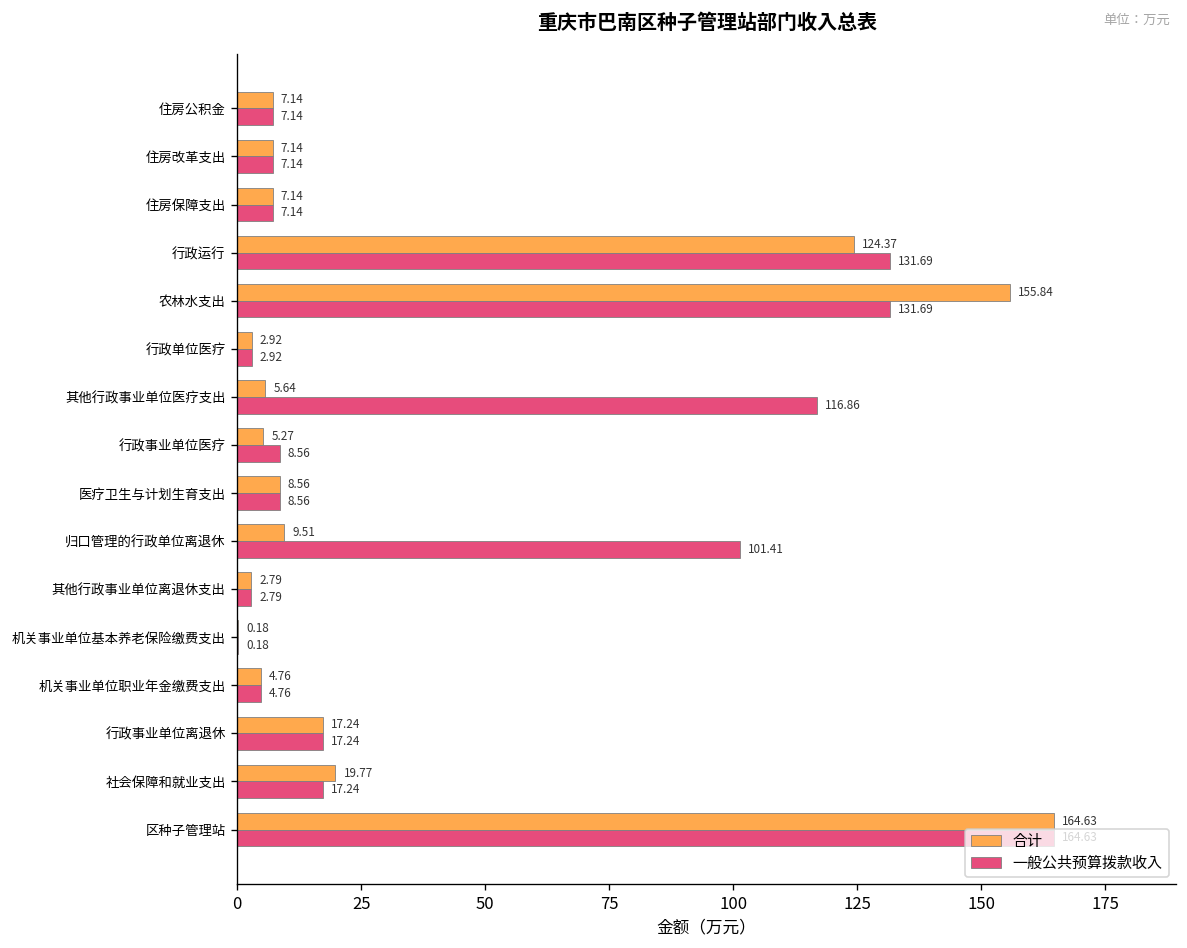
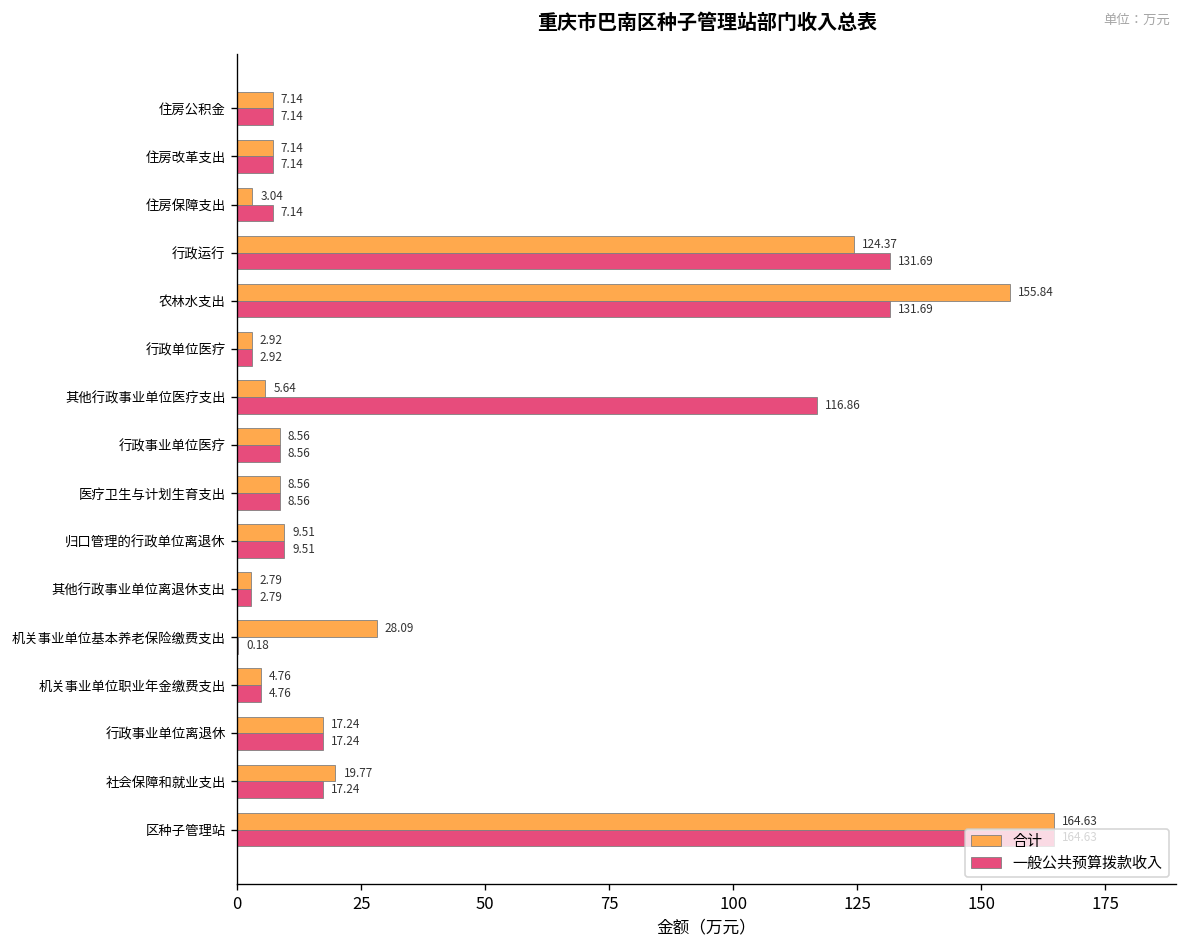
合计, 住房保障支出: 7.14 -> 3.04
合计, 行政事业单位医疗: 5.27 -> 8.56
一般公共预算拨款收入, 归口管理的行政单位离退休: 101.41 -> 9.51
合计, 机关事业单位基本养老保险缴费支出: 0.18 -> 28.09
